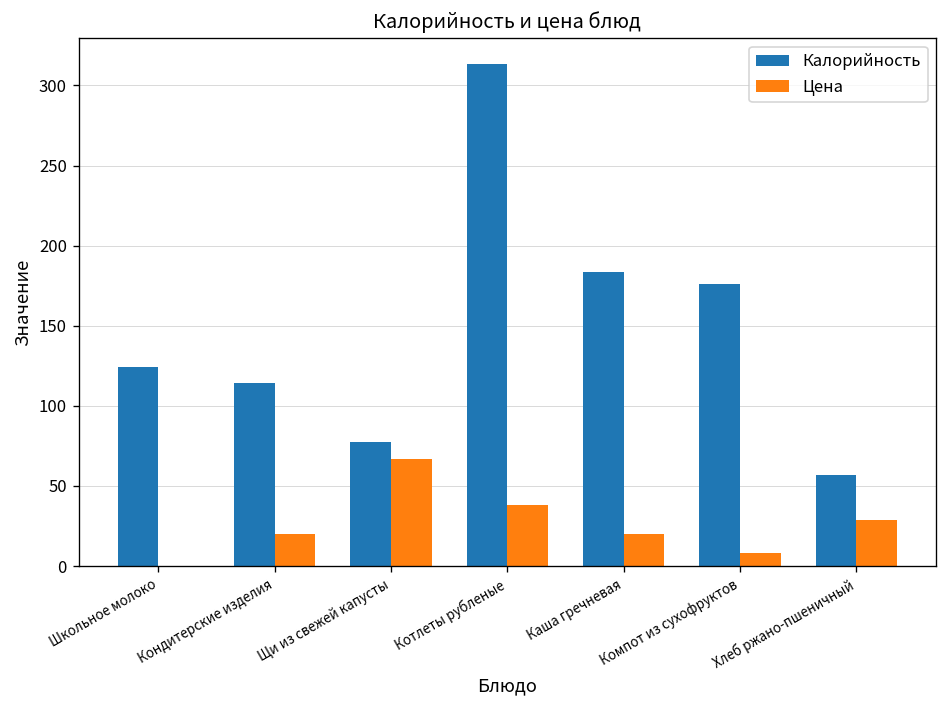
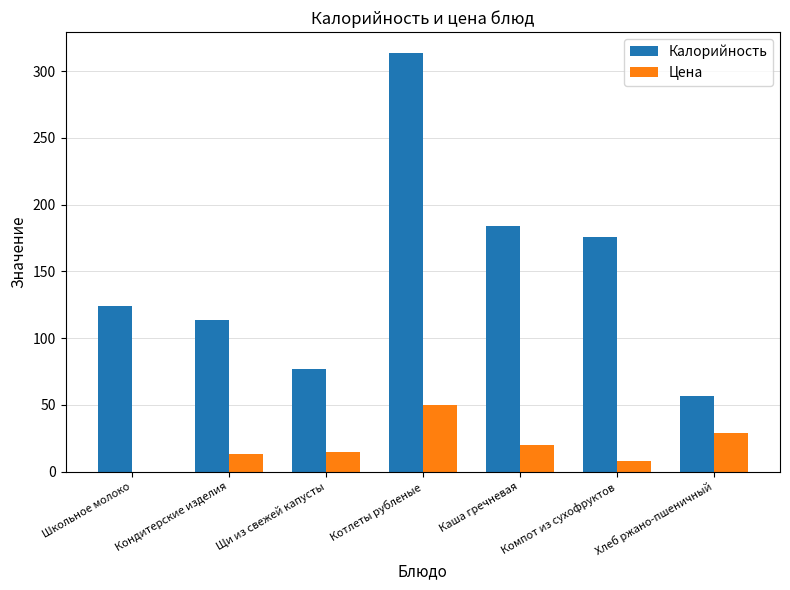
Цена, Кондитерские изделия: 20 -> 13
Цена, Щи из свежей капусты: 67 -> 15
Цена, Котлеты рубленые: 38 -> 50
